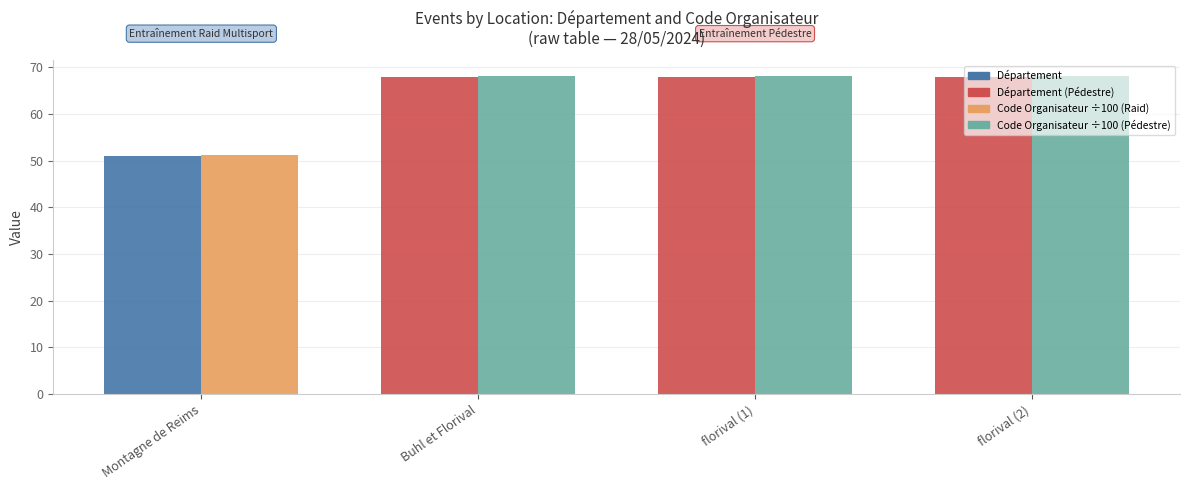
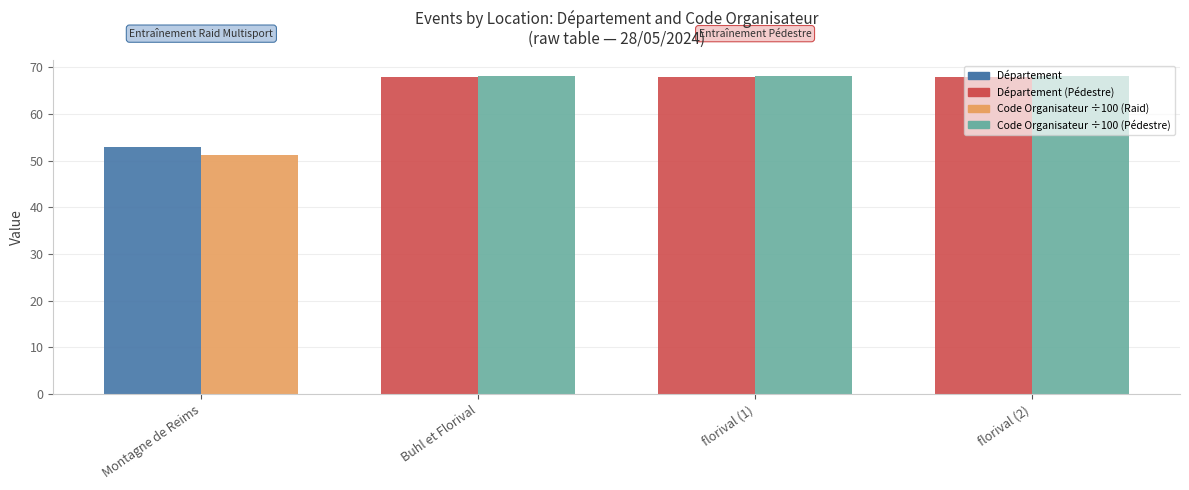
Département, Montagne de Reims: 51 -> 53
